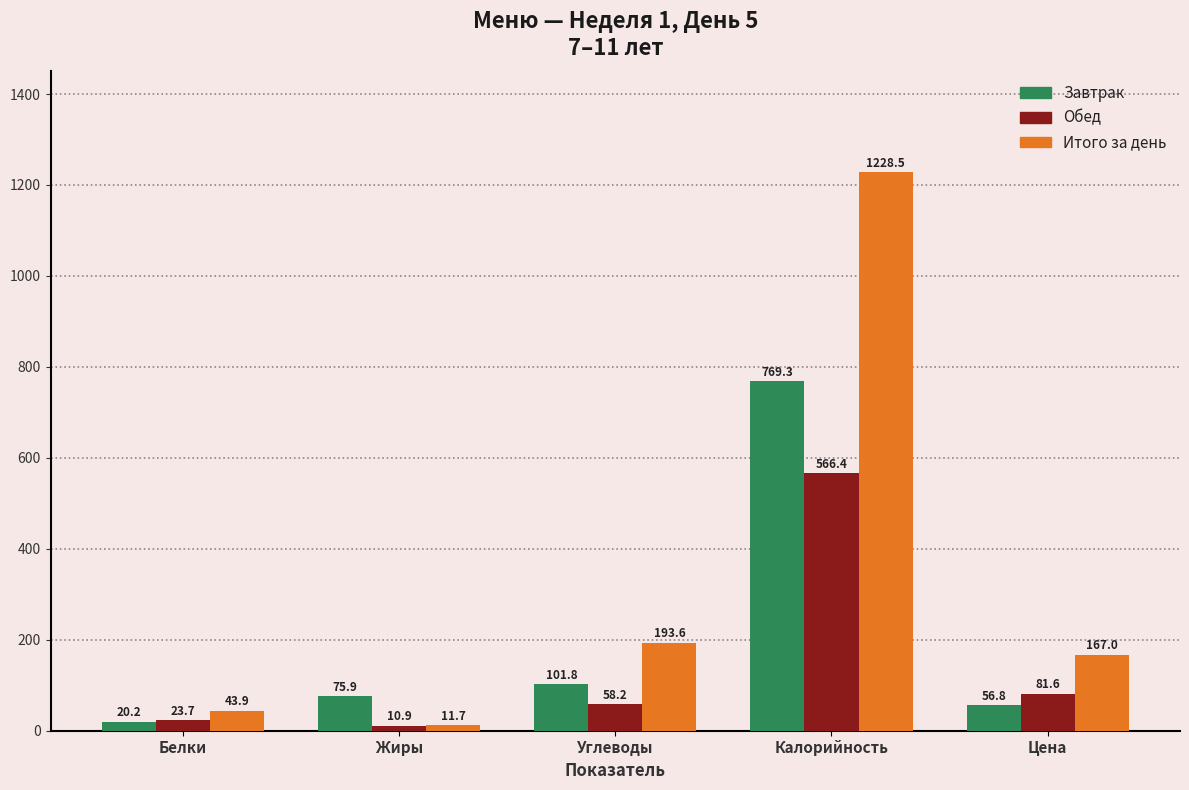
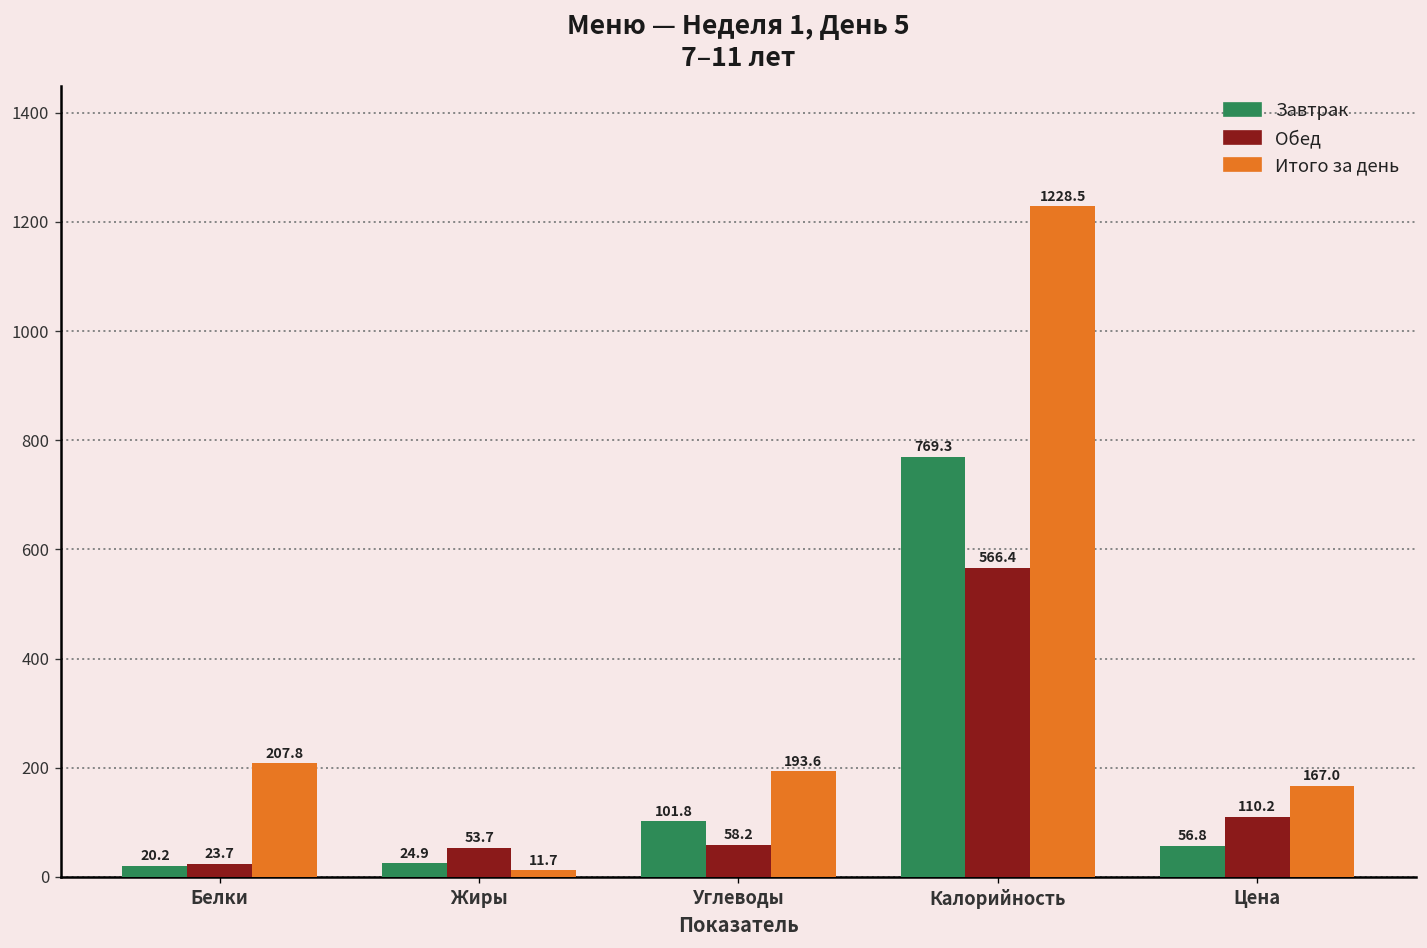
Итого за день, Белки: 43.9 -> 207.8
Завтрак, Жиры: 75.9 -> 24.9
Обед, Жиры: 10.9 -> 53.7
Обед, Цена: 81.6 -> 110.2
